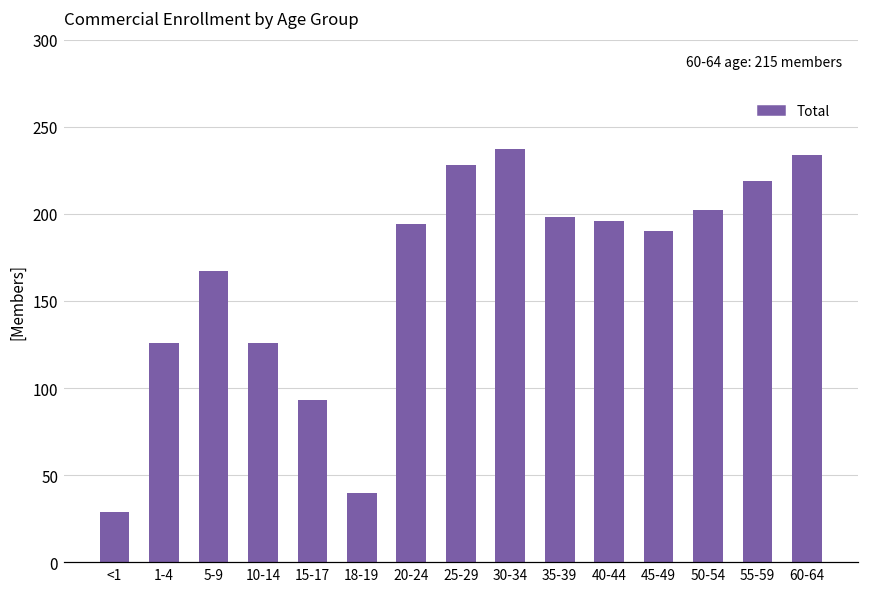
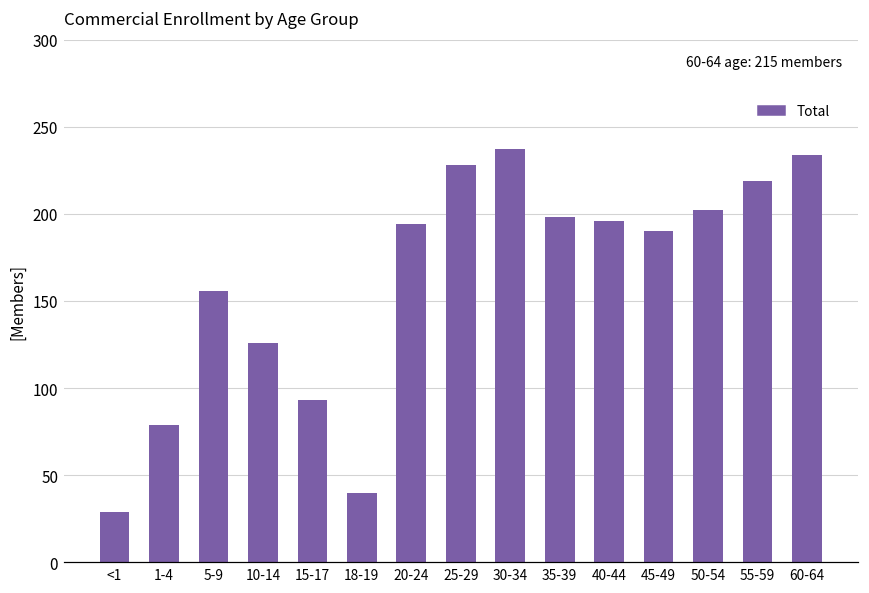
1-4: 126 -> 79
5-9: 167 -> 156
